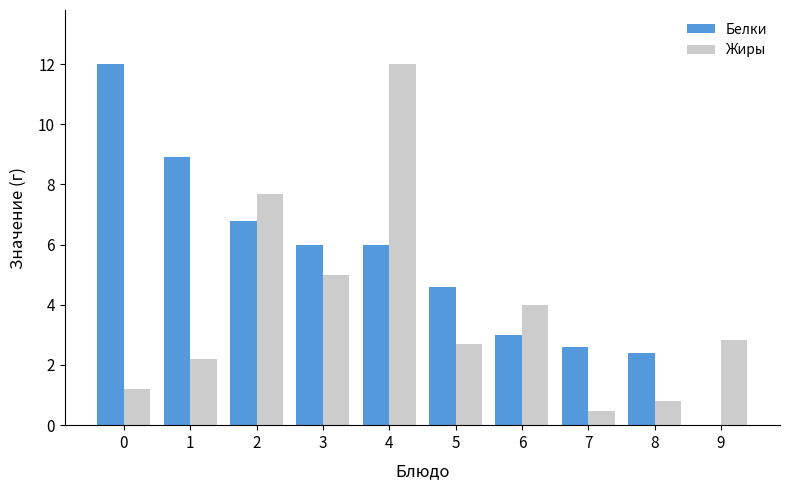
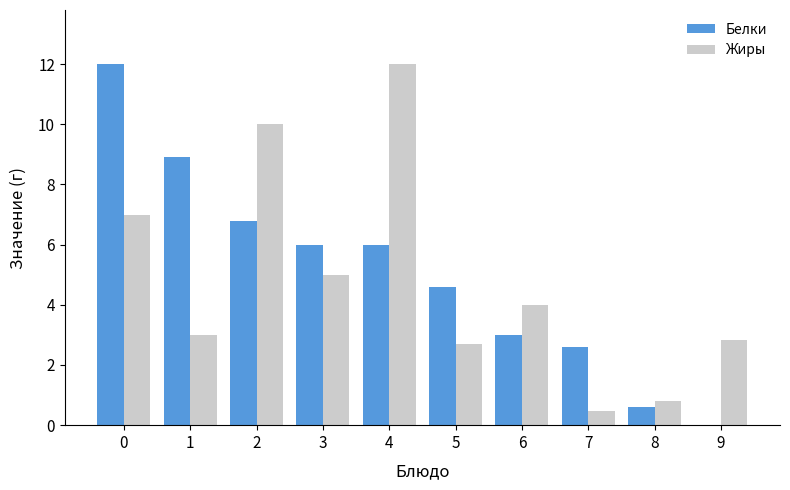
Жиры, 0: 1.2 -> 7.0
Жиры, 1: 2.2 -> 3.0
Жиры, 2: 7.7 -> 10.0
Белки, 8: 2.4 -> 0.6
